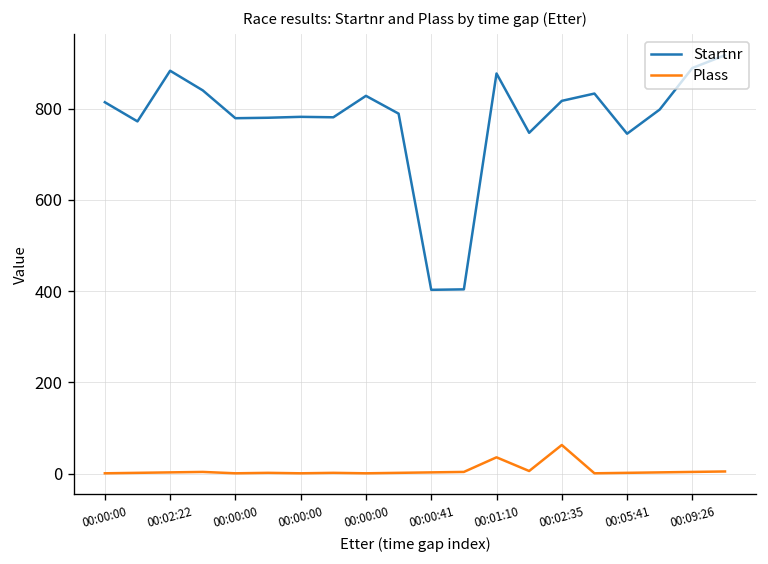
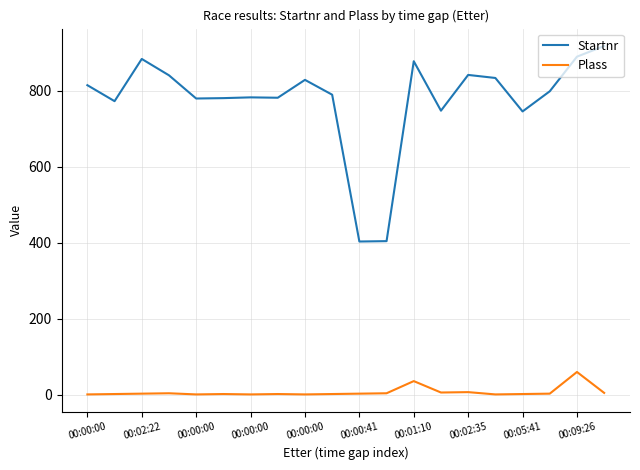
Startnr, 00:02:35: 820 -> 840
Plass, 00:02:35: 60 -> 10
Plass, 00:09:26: 0 -> 60
